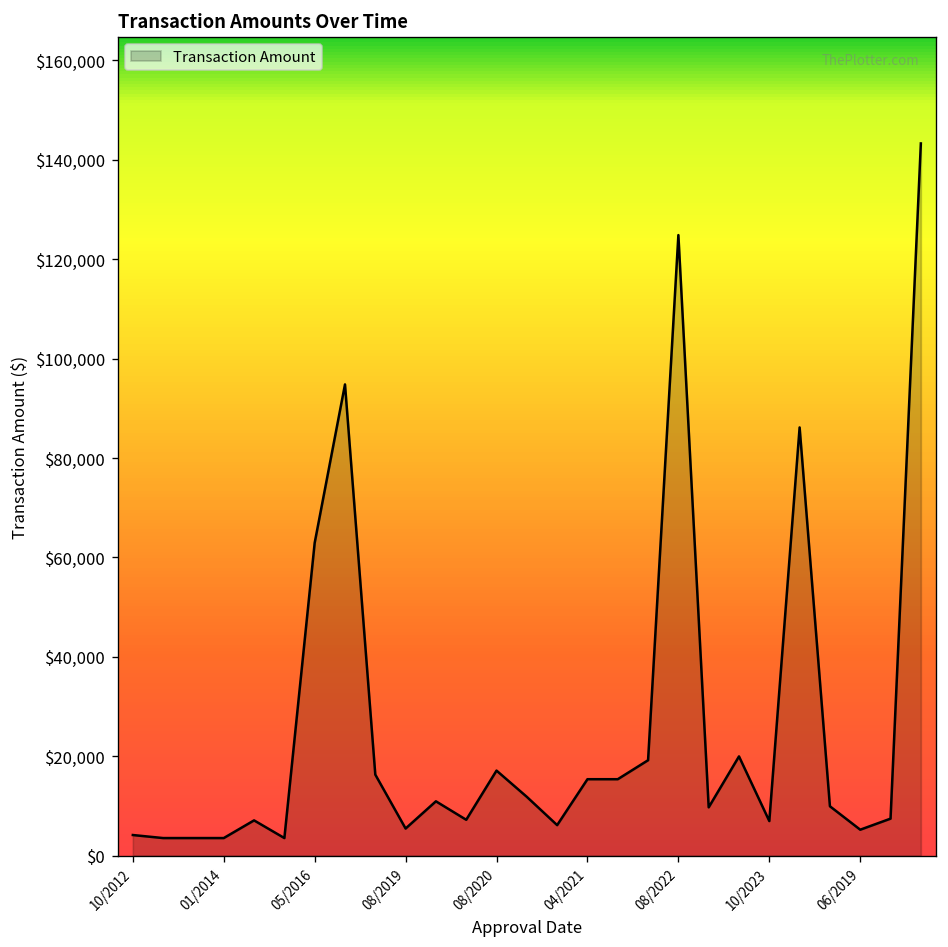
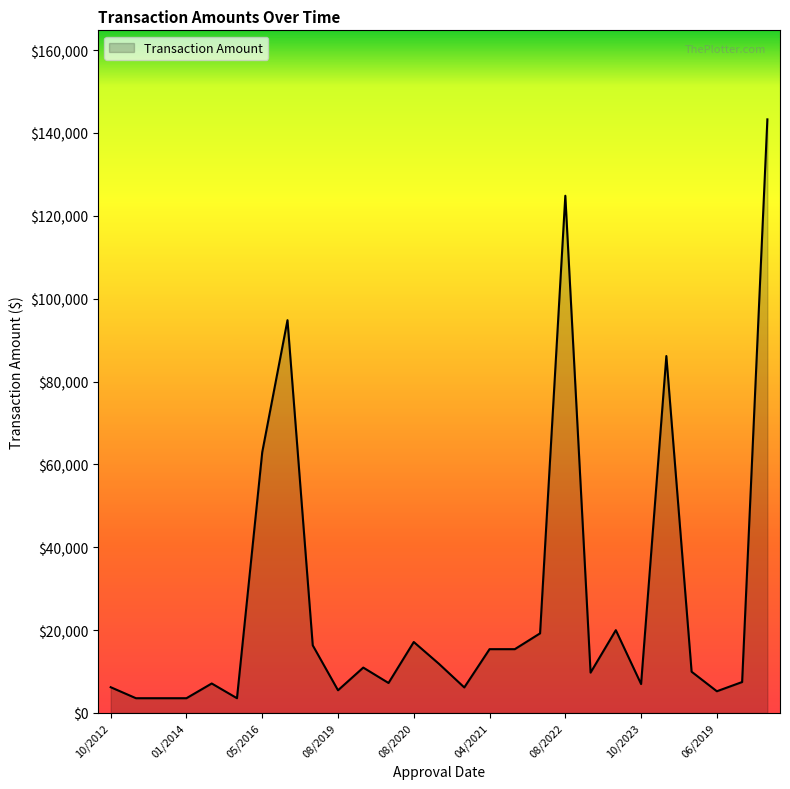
10/2012: $4,000 -> $6,000
